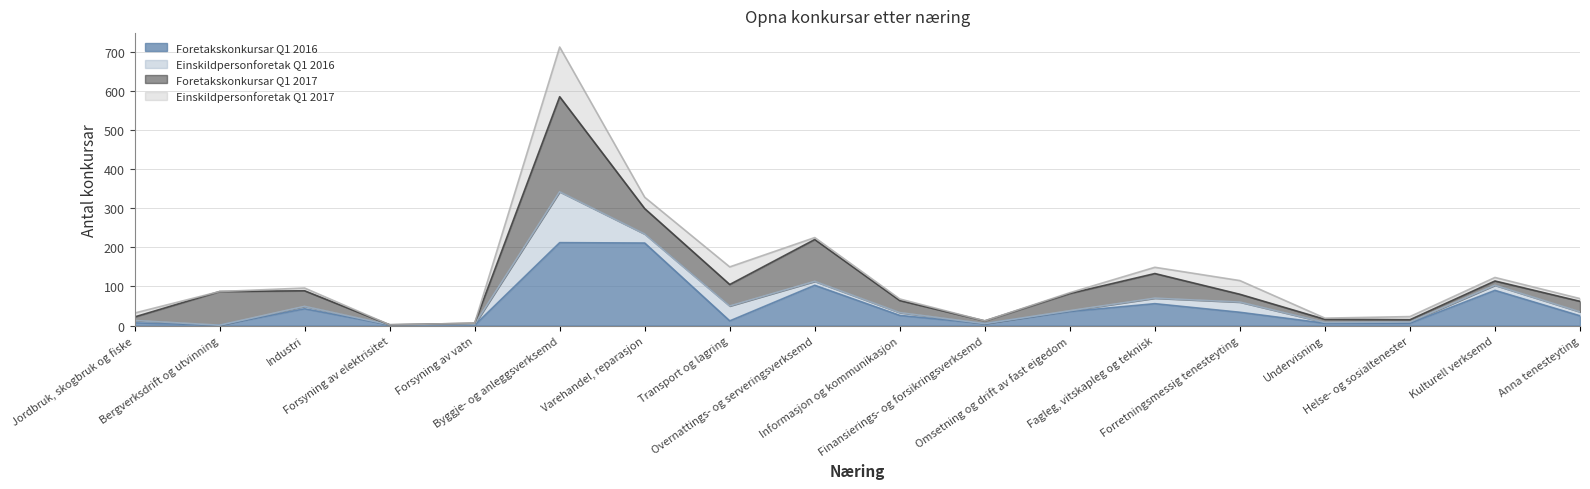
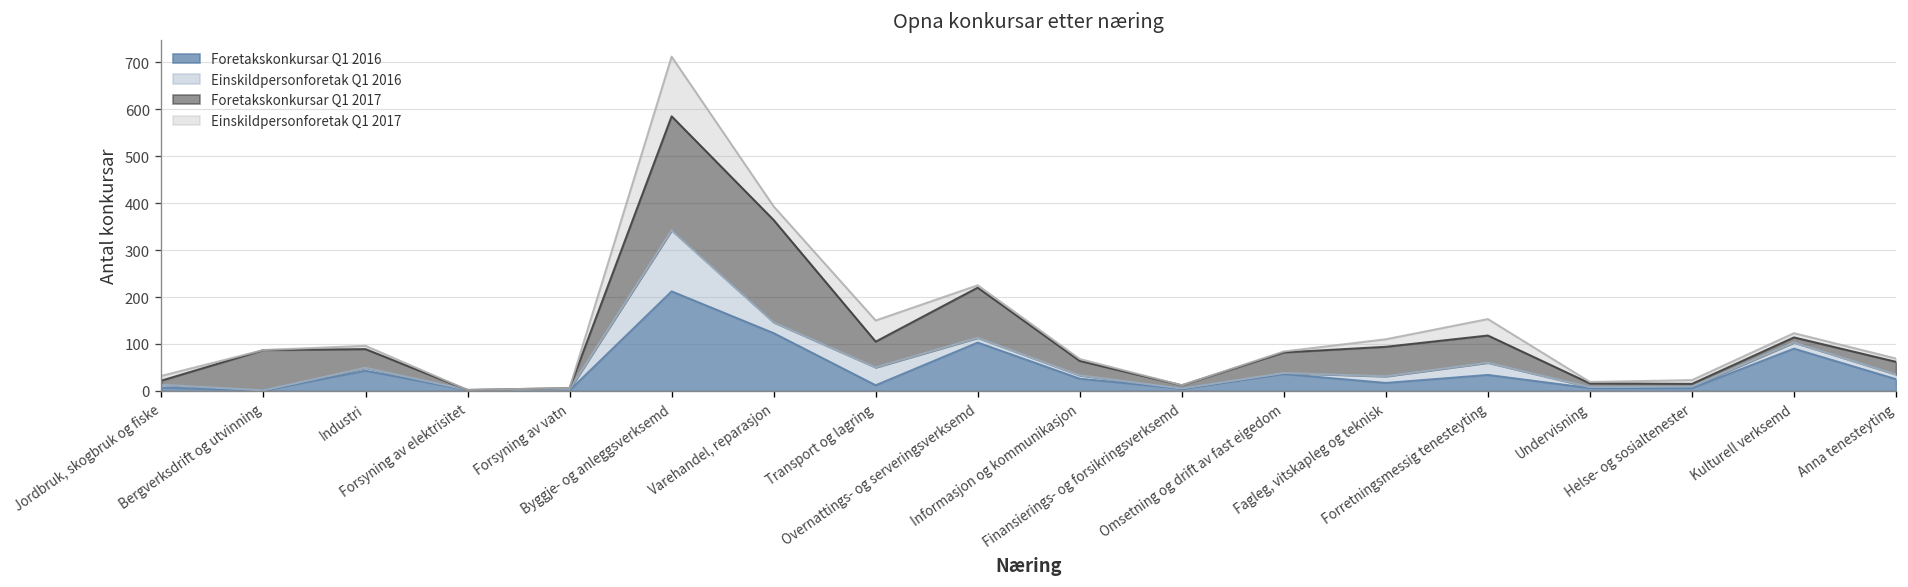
Foretakskonkursar Q1 2016, Varehandel, reparasjon: 210 -> 120
Foretakskonkursar Q1 2017, Varehandel, reparasjon: 70 -> 220
Foretakskonkursar Q1 2016, Fagleg, vitskapleg og teknisk: 60 -> 20
Foretakskonkursar Q1 2017, Forretningsmessig tenesteyting: 20 -> 60
